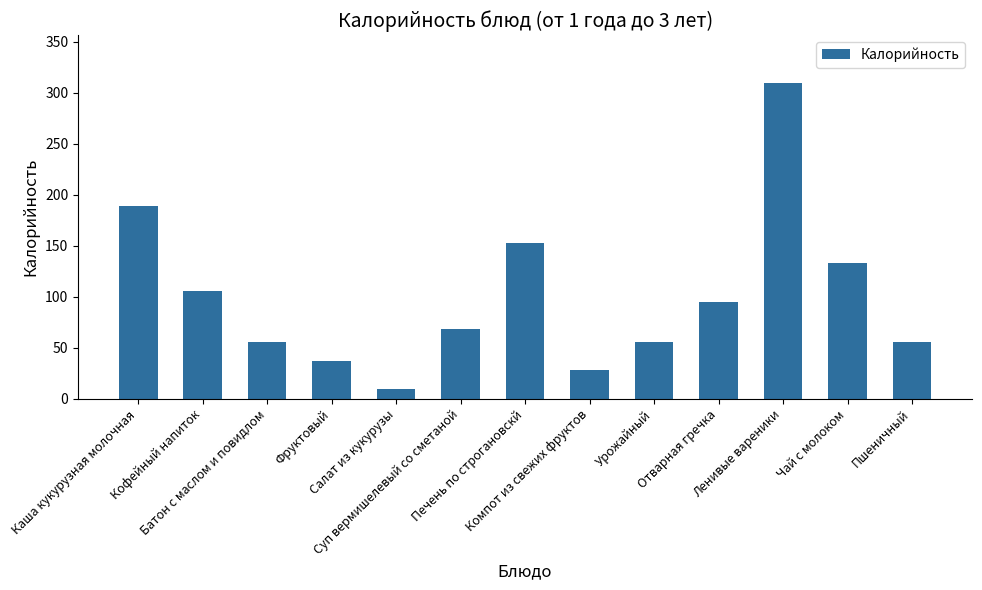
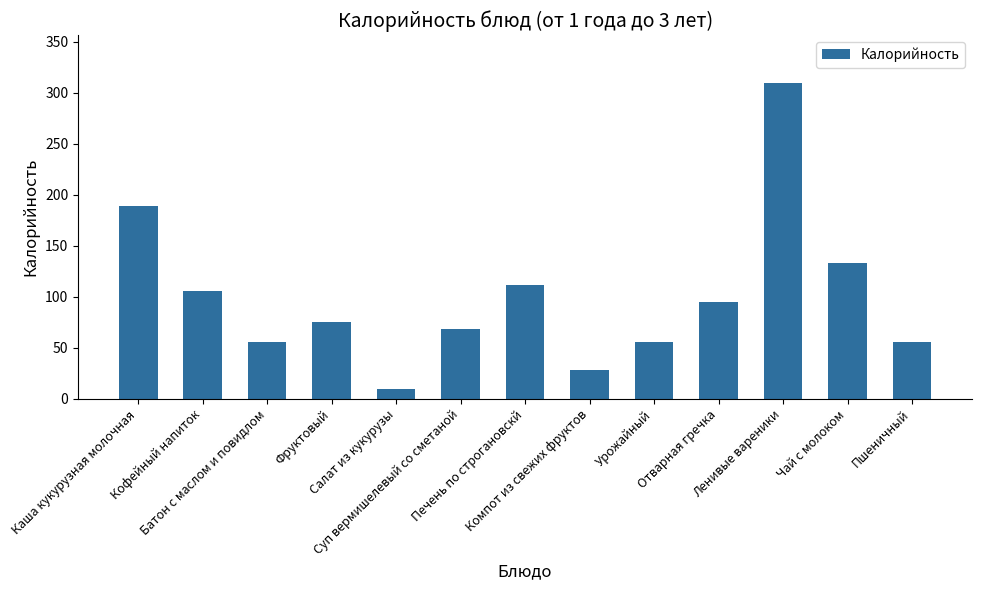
Фруктовый: 37 -> 75
Печень по строгановскй: 153 -> 111
